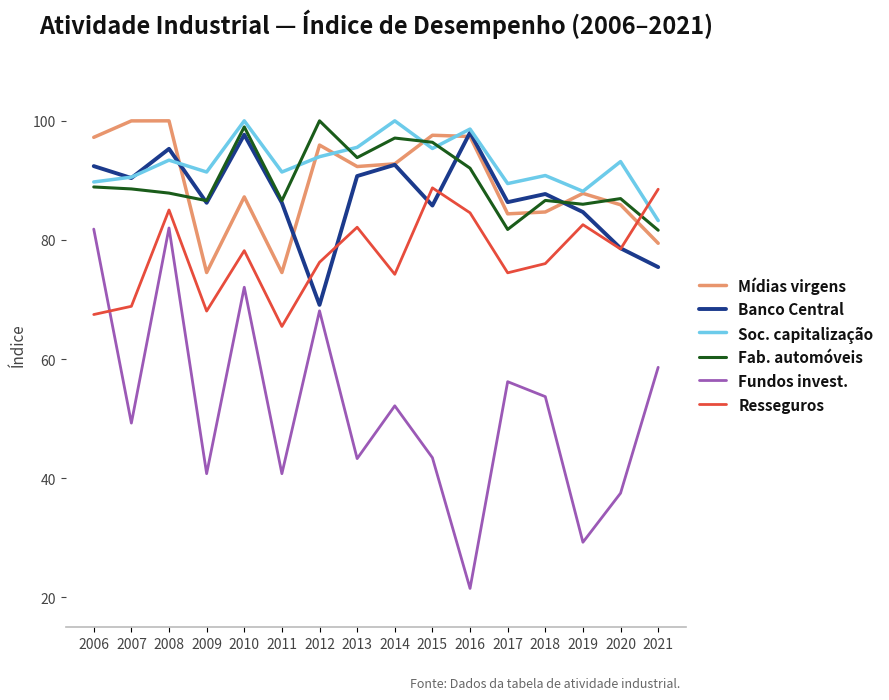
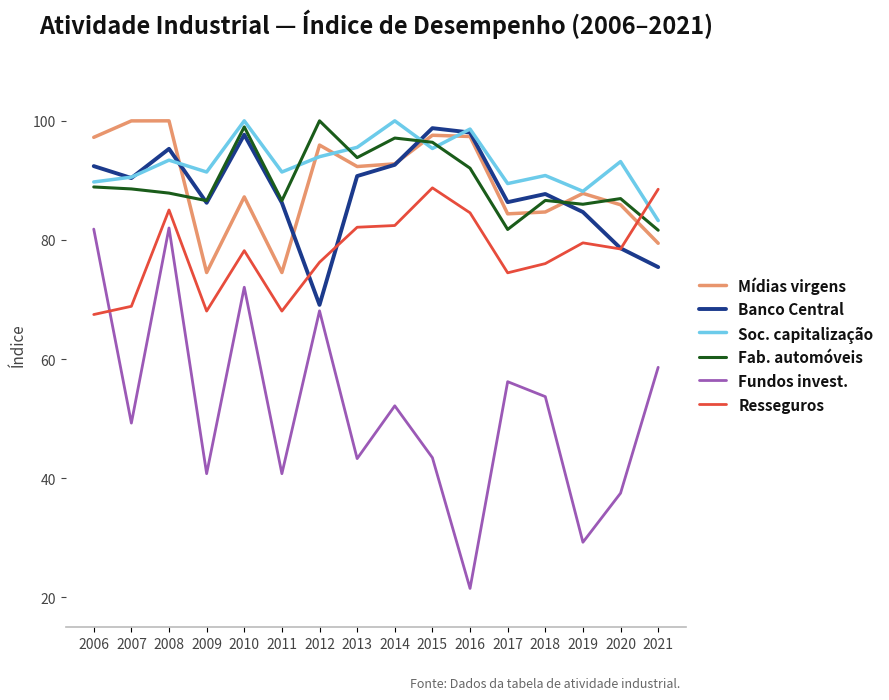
Resseguros, 2011: 65 -> 68
Resseguros, 2014: 74 -> 82
Banco Central, 2015: 86 -> 99
Resseguros, 2019: 83 -> 80
